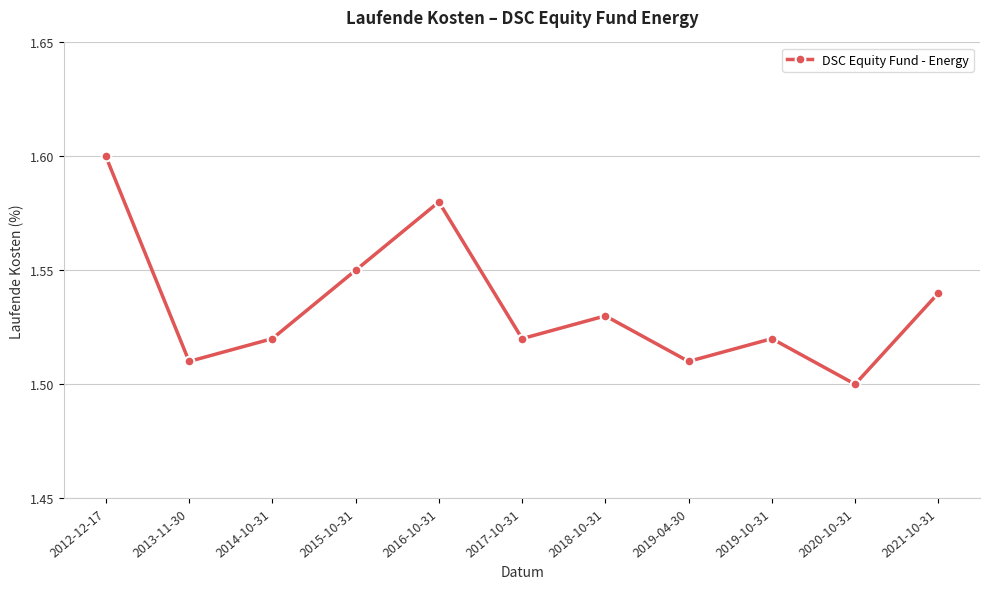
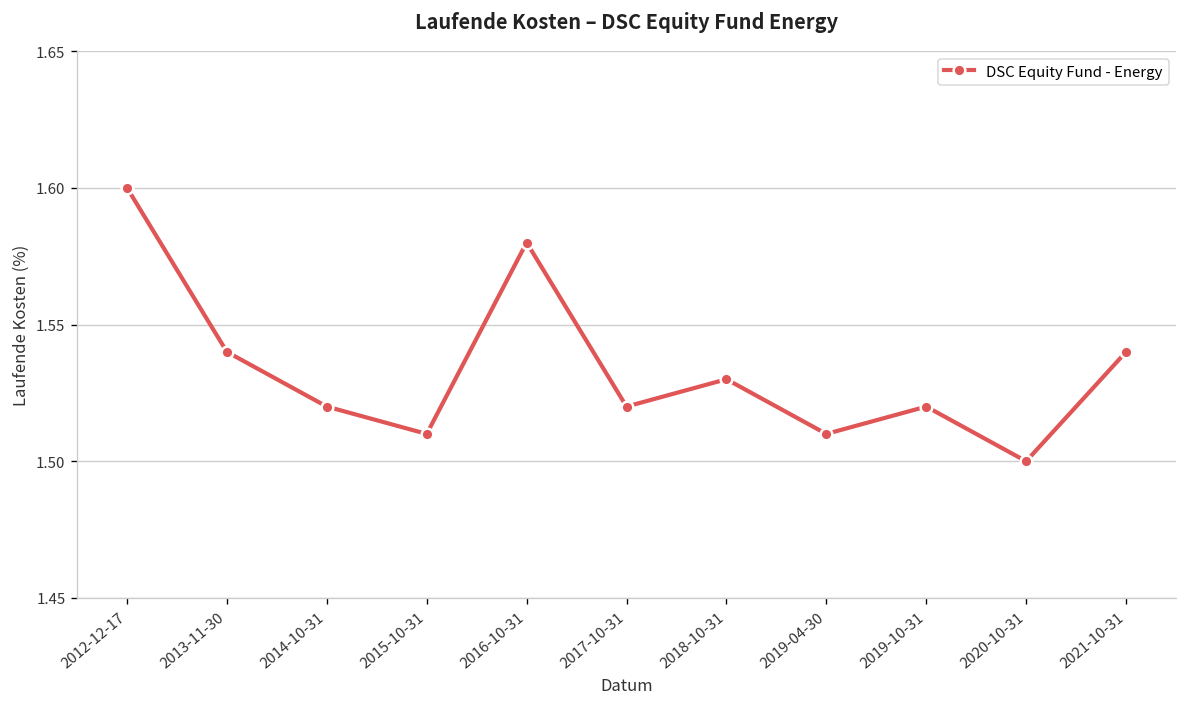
2013-11-30: 1.51 -> 1.54
2015-10-31: 1.55 -> 1.51
